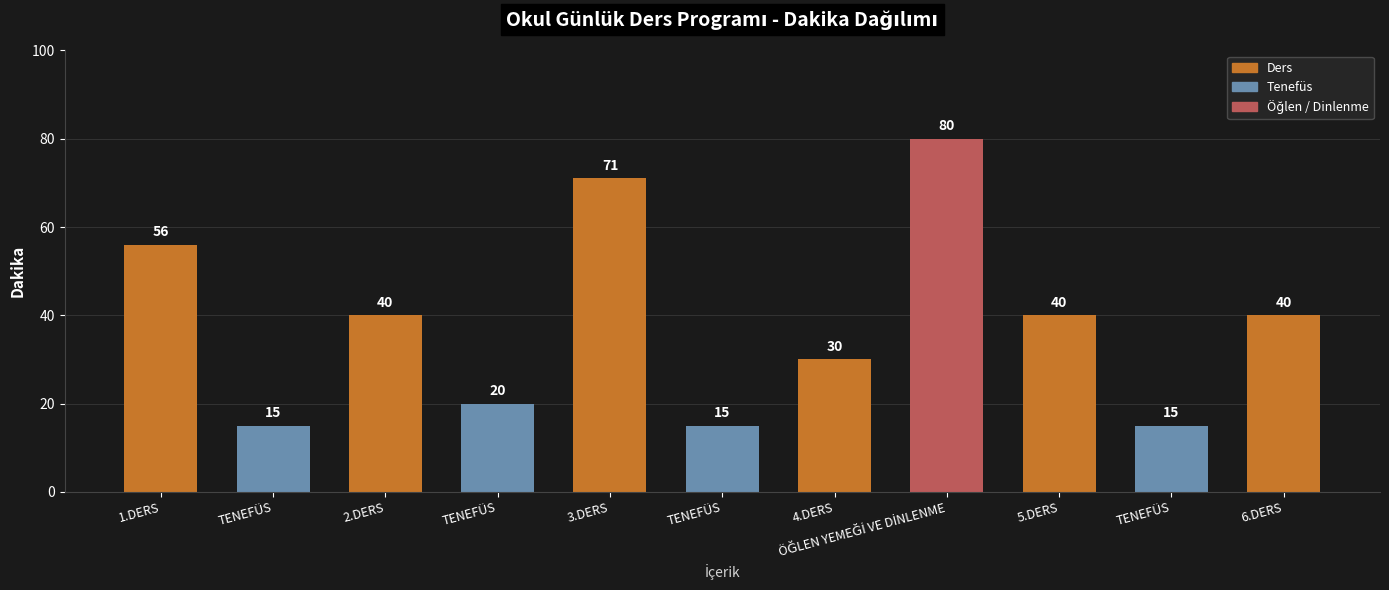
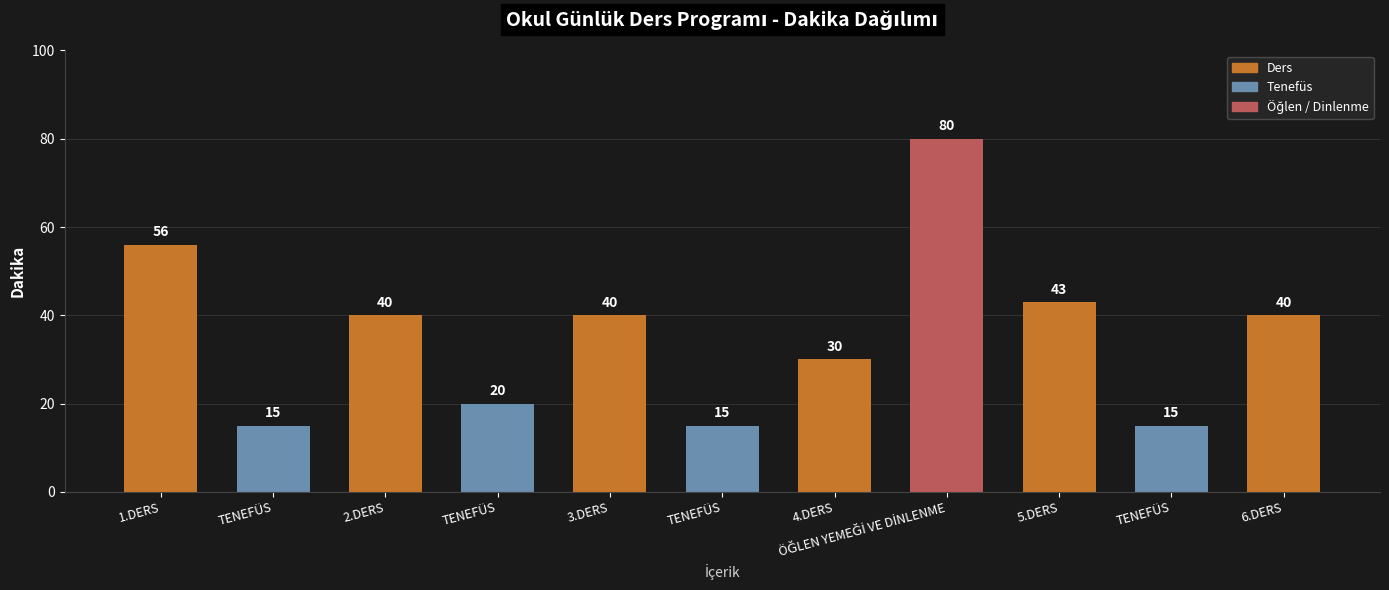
3.DERS: 71 -> 40
5.DERS: 40 -> 43
